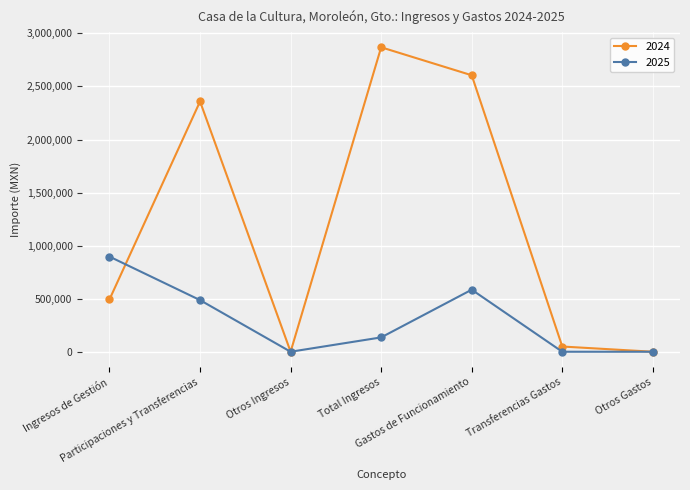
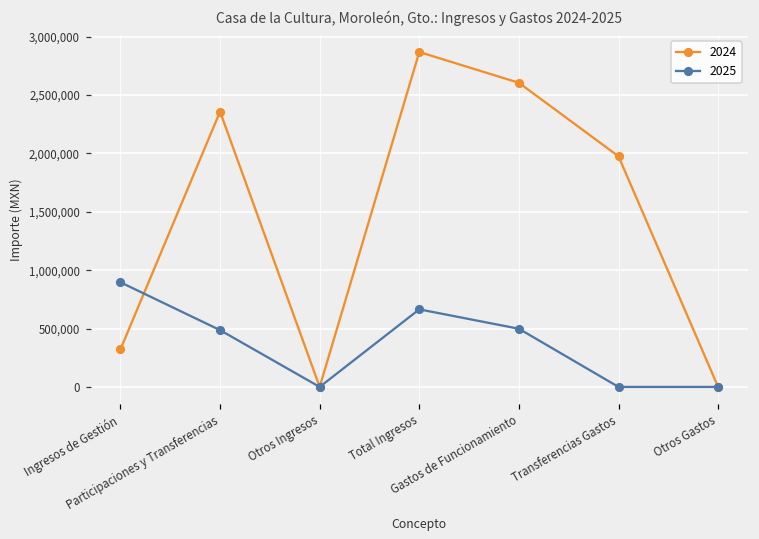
2024, Ingresos de Gestión: 490,000 -> 320,000
2025, Total Ingresos: 140,000 -> 660,000
2025, Gastos de Funcionamiento: 580,000 -> 500,000
2024, Transferencias Gastos: 50,000 -> 1,980,000
